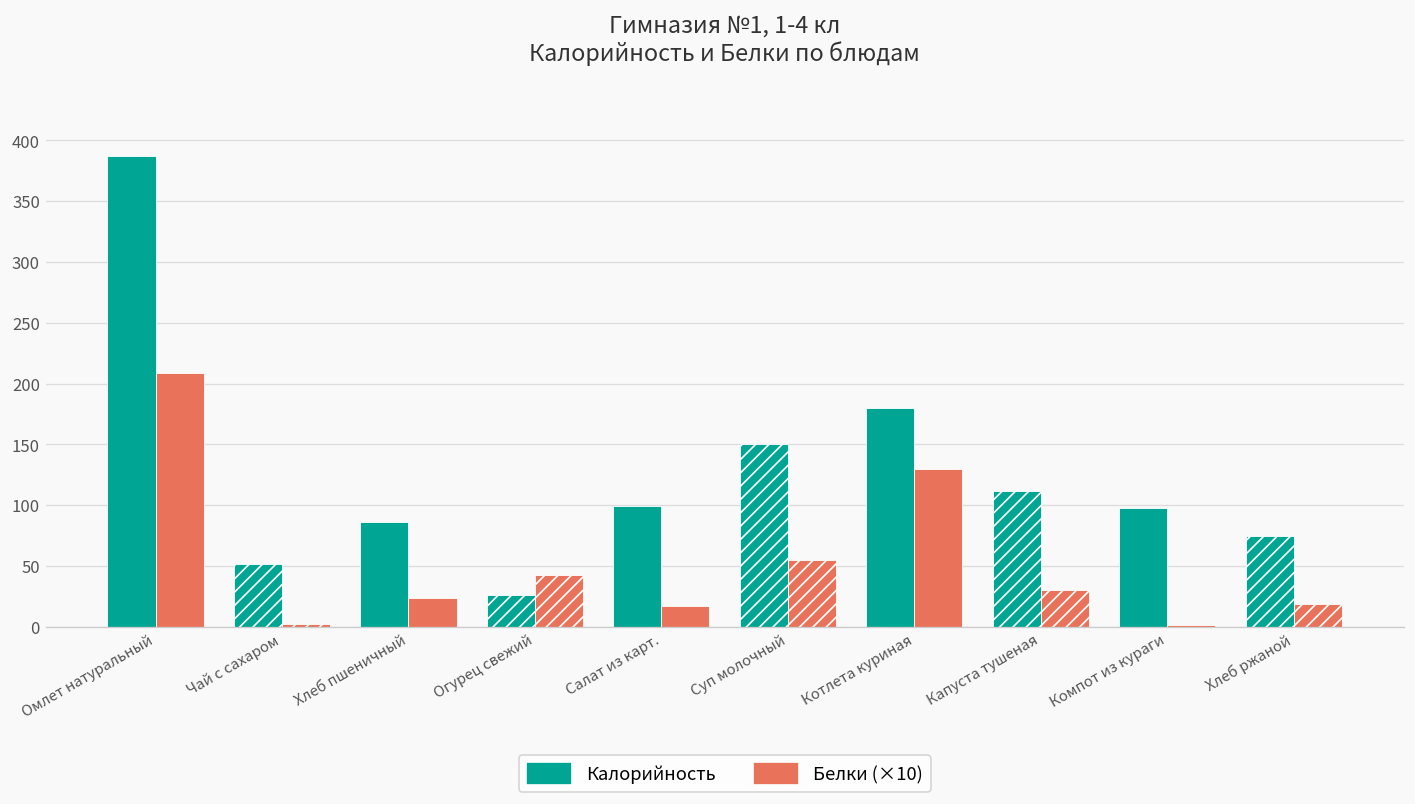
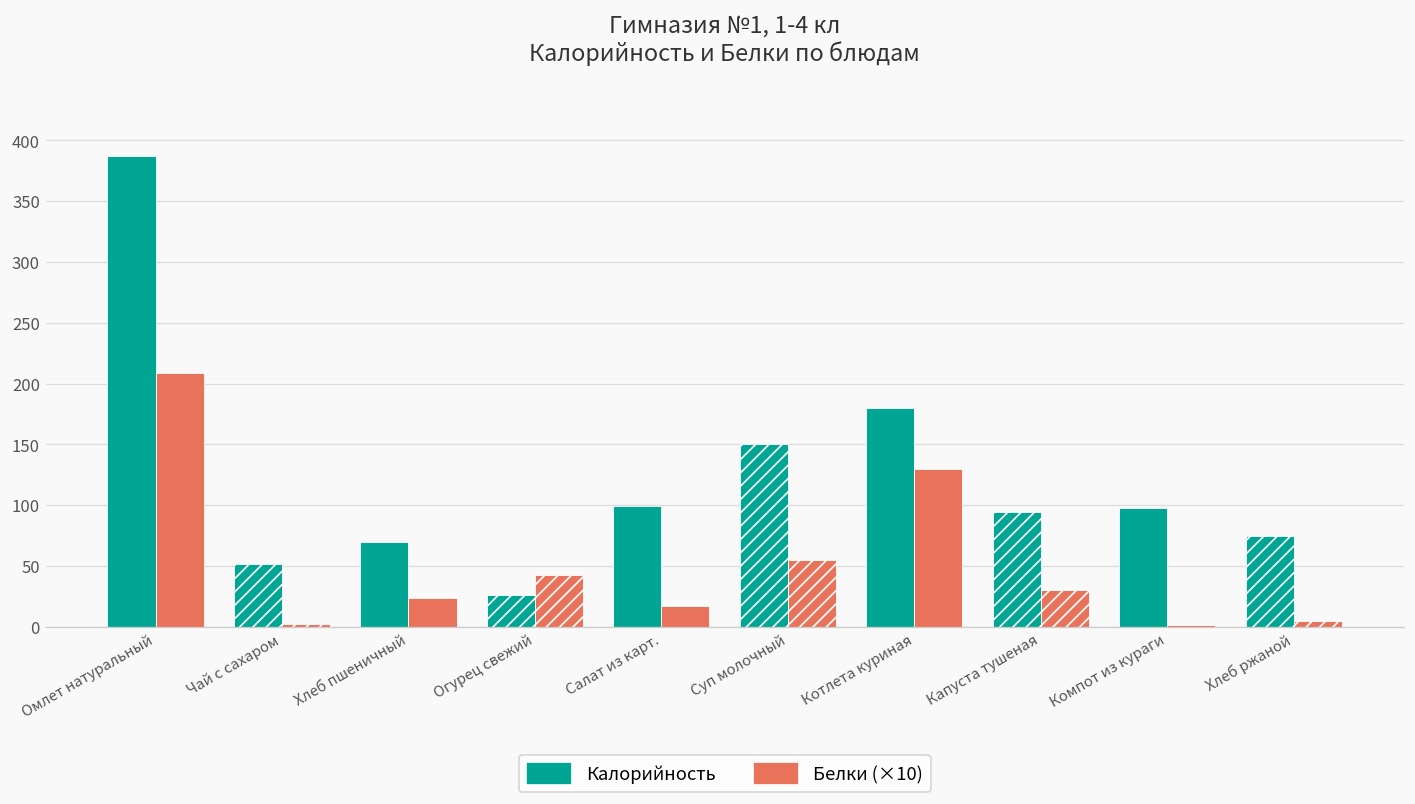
Калорийность, Хлеб пшеничный: 86 -> 70
Калорийность, Капуста тушеная: 112 -> 94
Белки (×10), Хлеб ржаной: 19 -> 5
